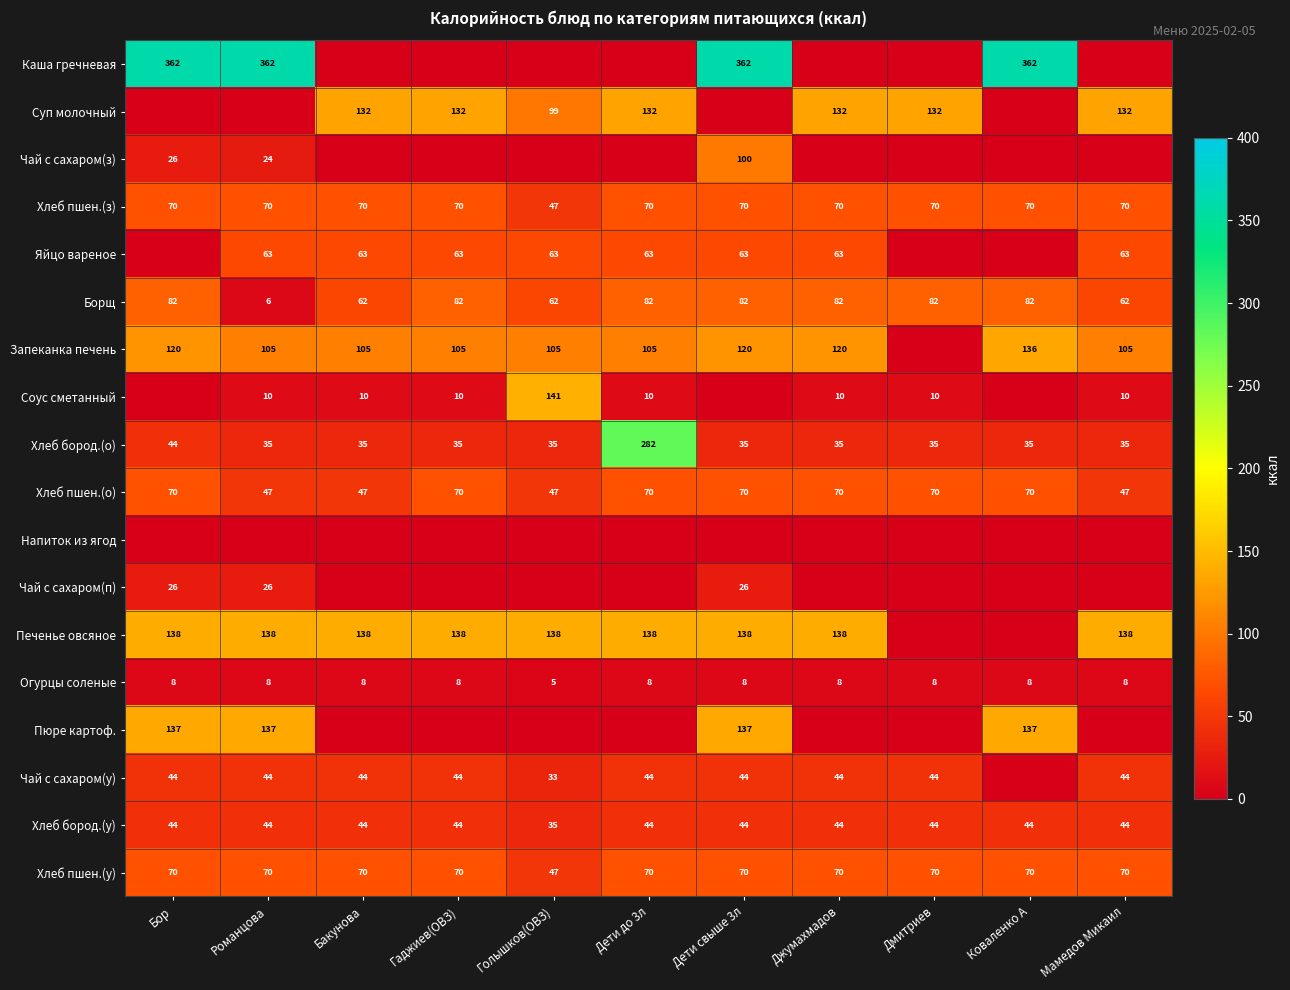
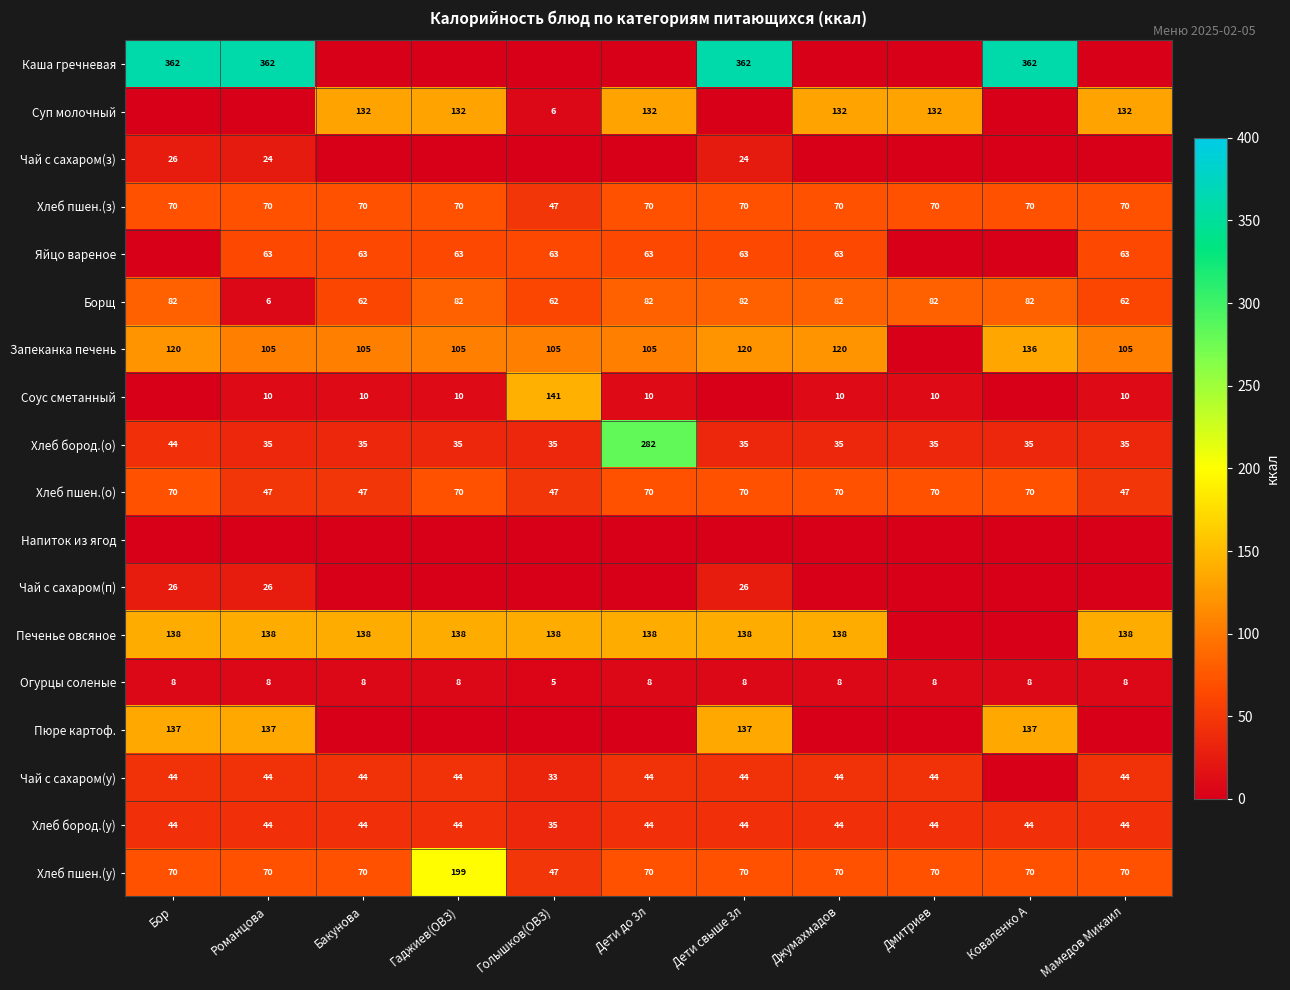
Суп молочный, Голышков(ОВЗ): 99 -> 6
Чай с сахаром(з), Дети свыше 3л: 100 -> 24
Хлеб пшен.(у), Гаджиев(ОВЗ): 70 -> 199
